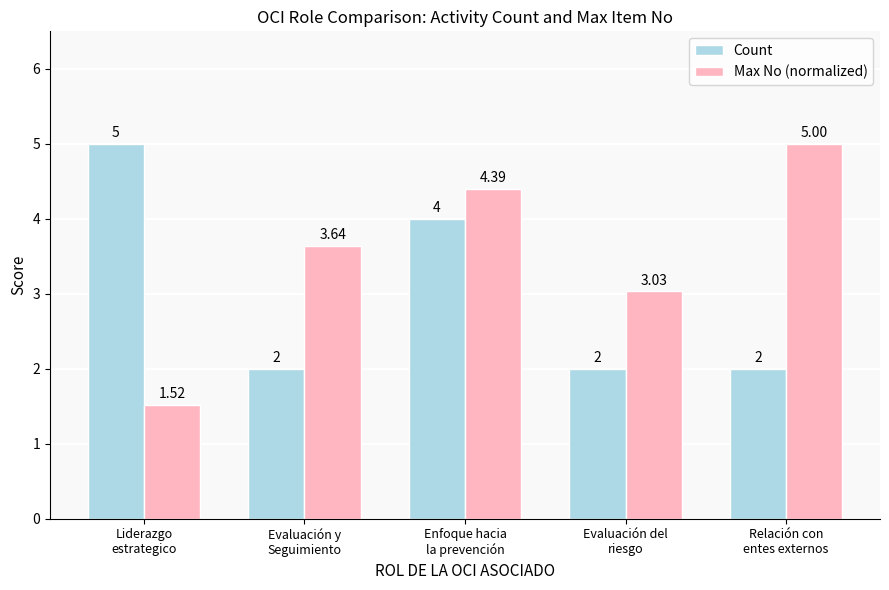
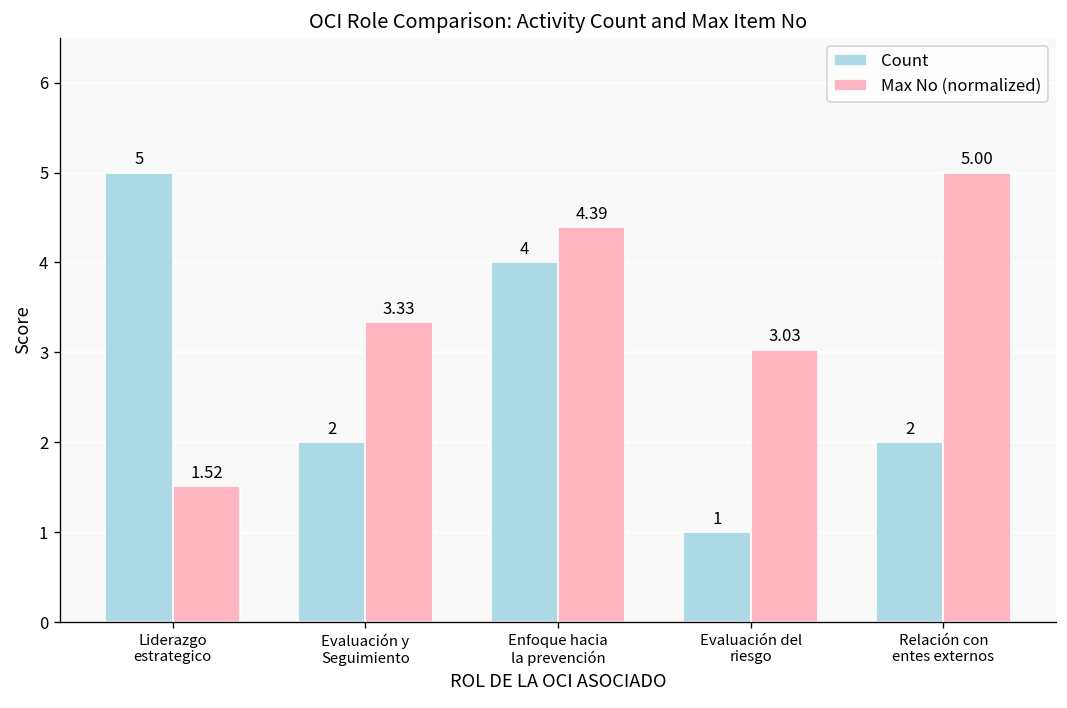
Max No (normalized), Evaluación y Seguimiento: 3.64 -> 3.33
Count, Evaluación del riesgo: 2 -> 1
